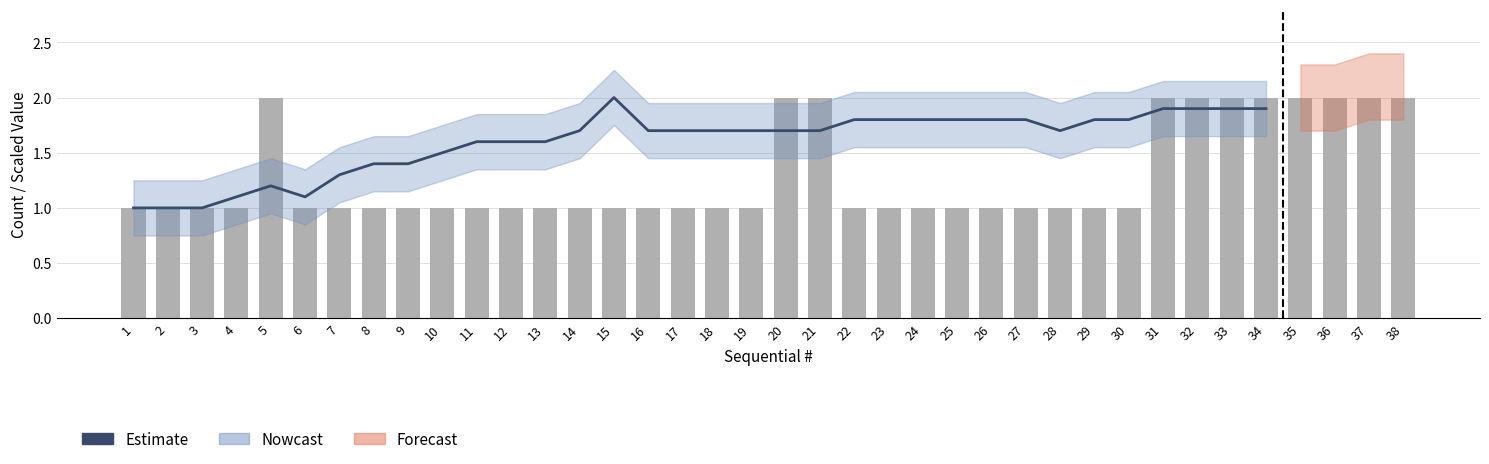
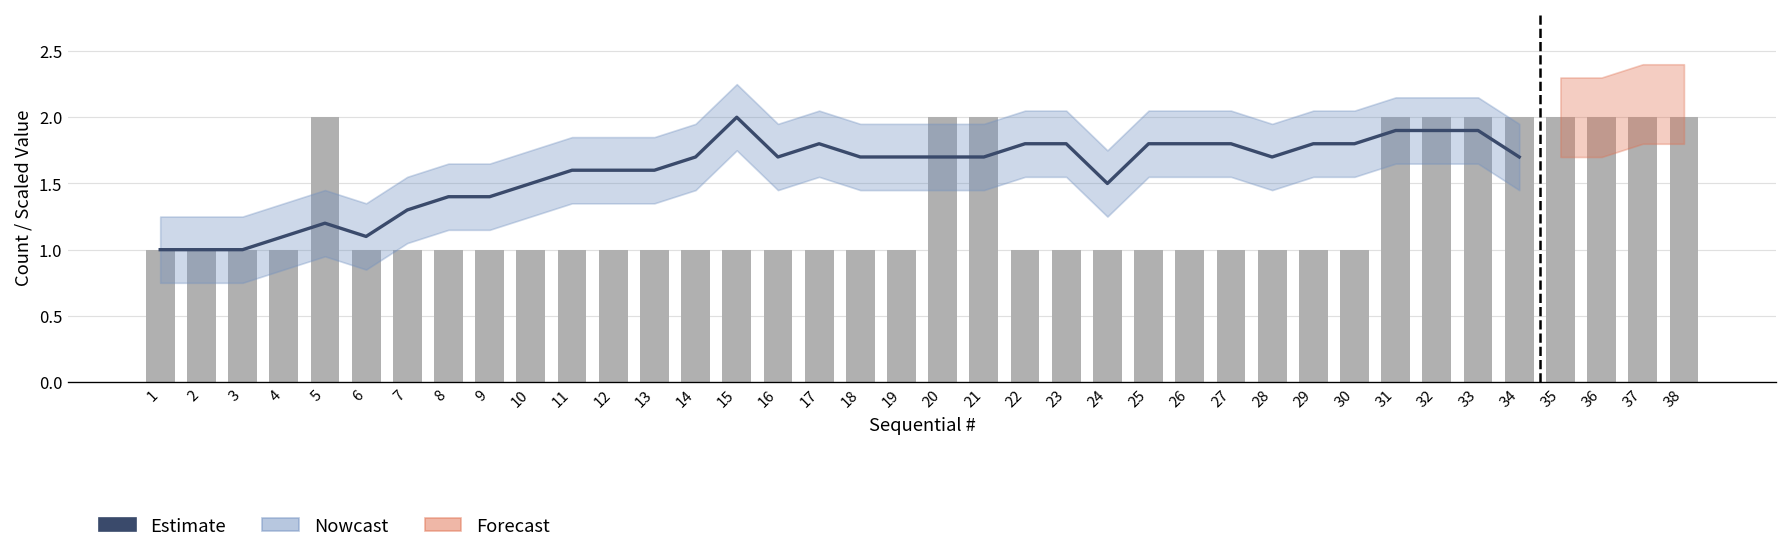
Estimate, 17: 1.7 -> 1.8
Estimate, 24: 1.8 -> 1.5
Estimate, 34: 1.9 -> 1.7
